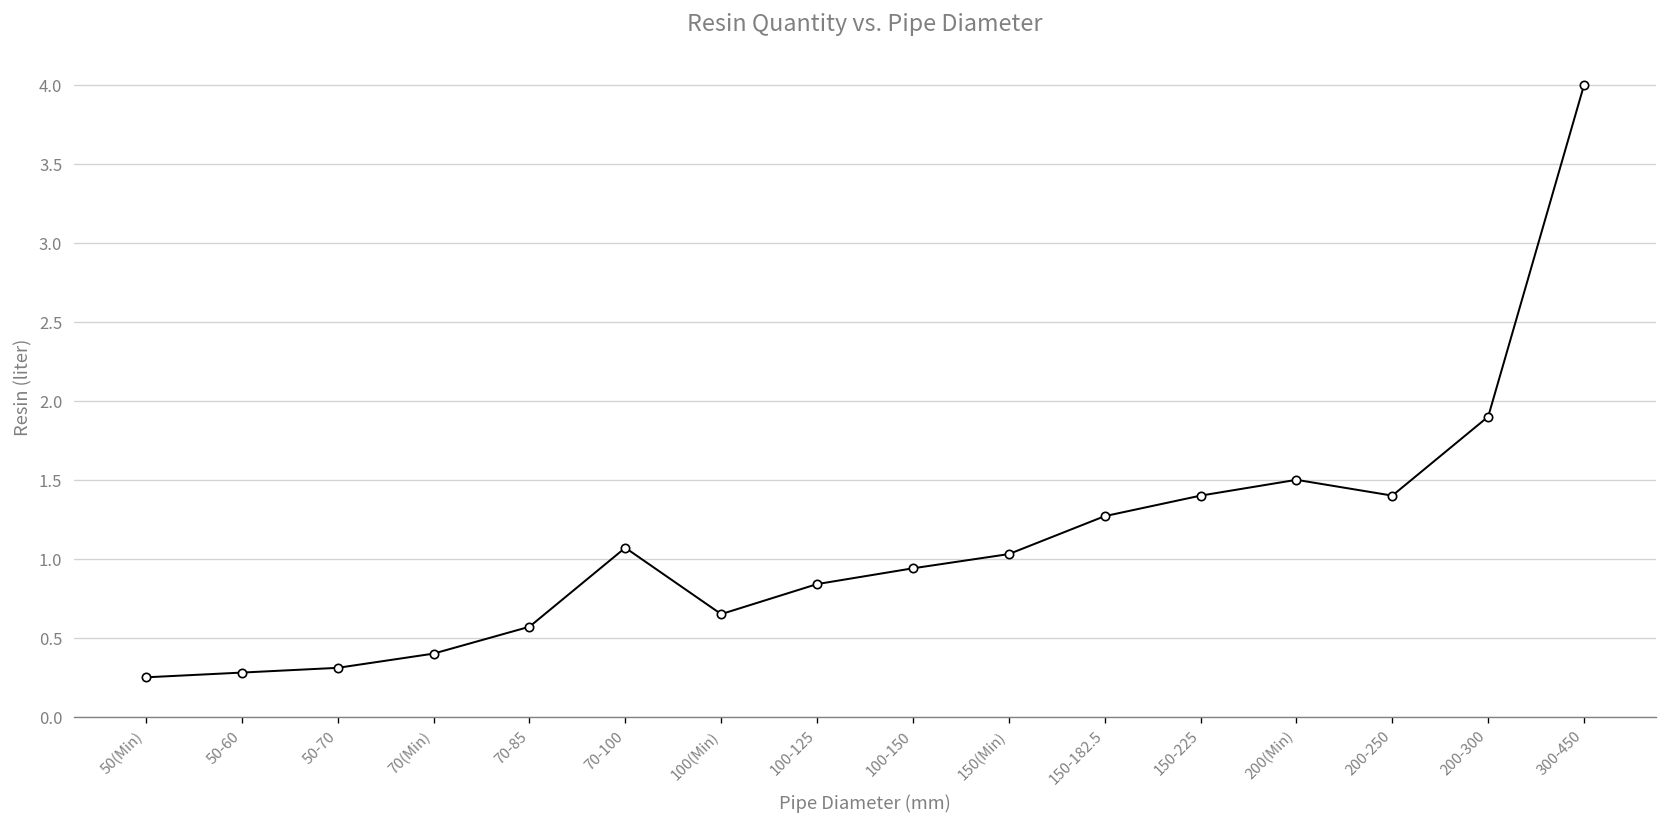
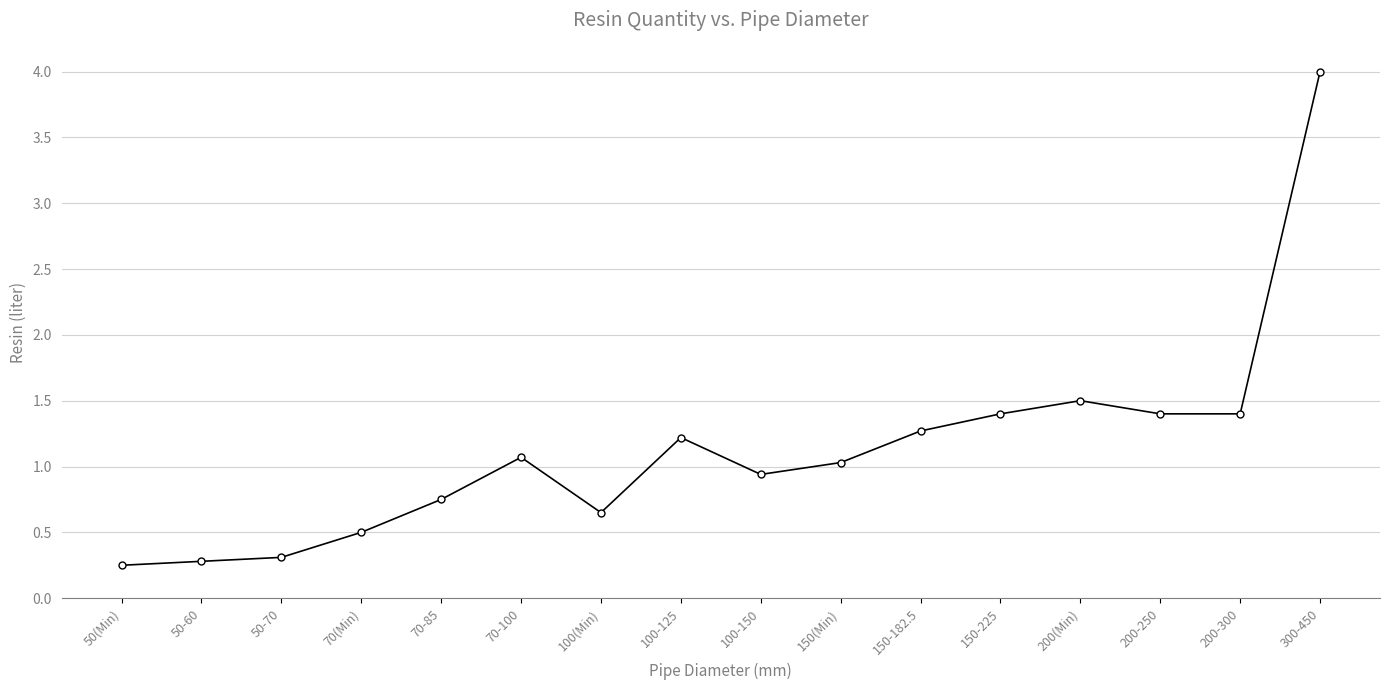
70(Min): 0.4 -> 0.5
70-85: 0.57 -> 0.75
100-125: 0.84 -> 1.22
200-300: 1.9 -> 1.4
